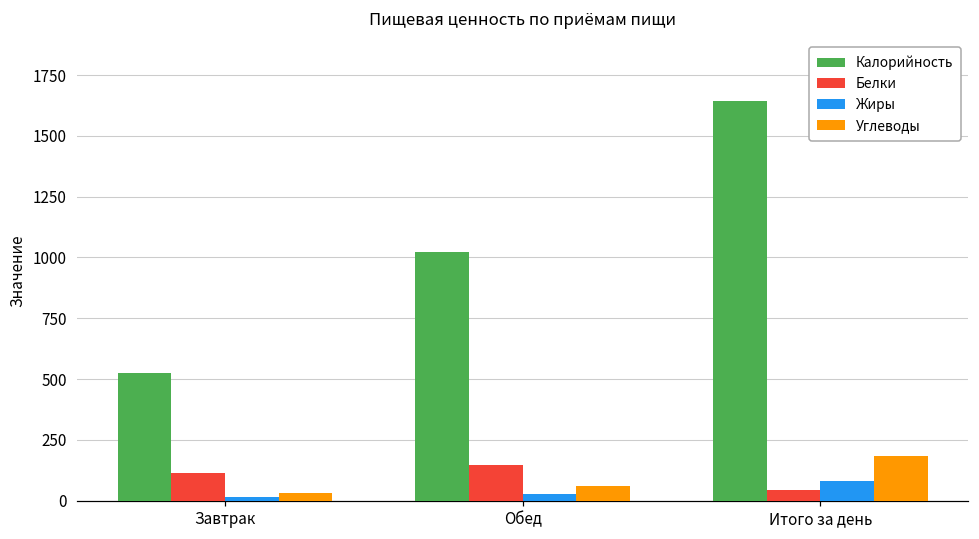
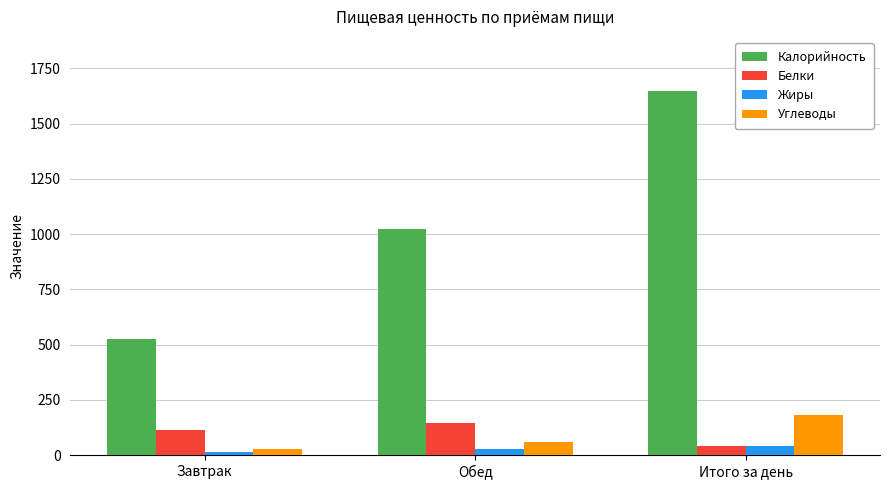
Жиры, Итого за день: 80 -> 40
